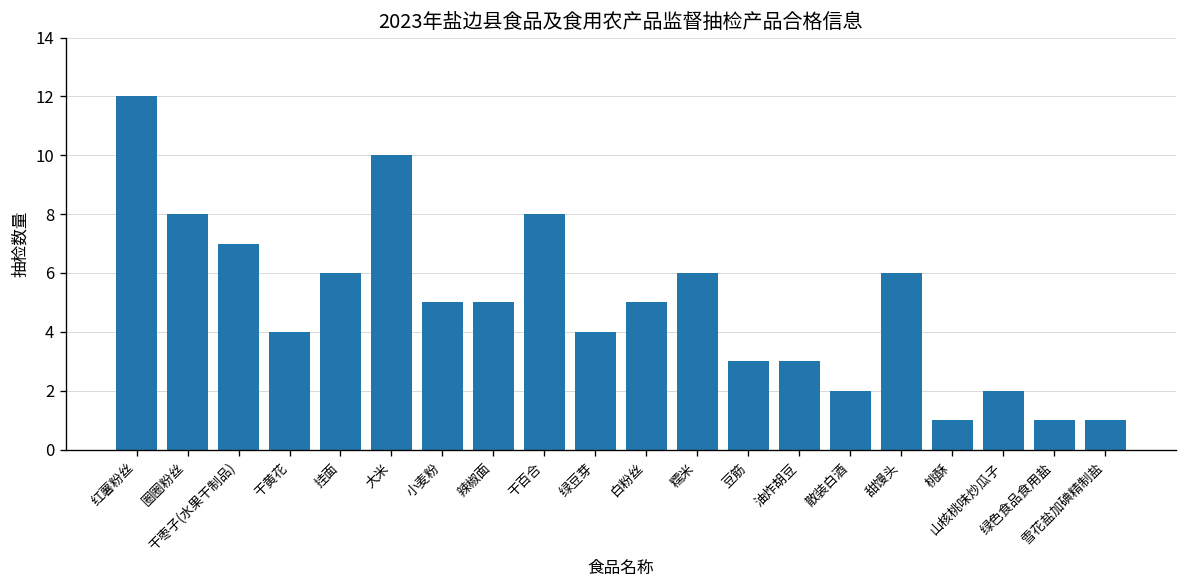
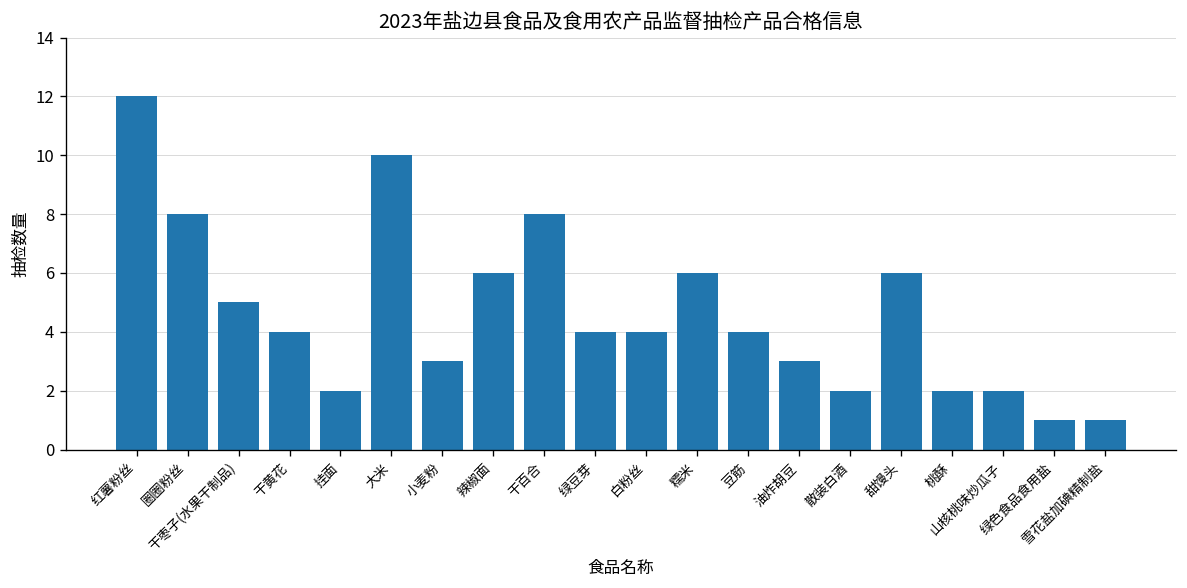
干枣子(水果干制品): 7 -> 5
挂面: 6 -> 2
小麦粉: 5 -> 3
辣椒面: 5 -> 6
白粉丝: 5 -> 4
豆筋: 3 -> 4
桃酥: 1 -> 2
